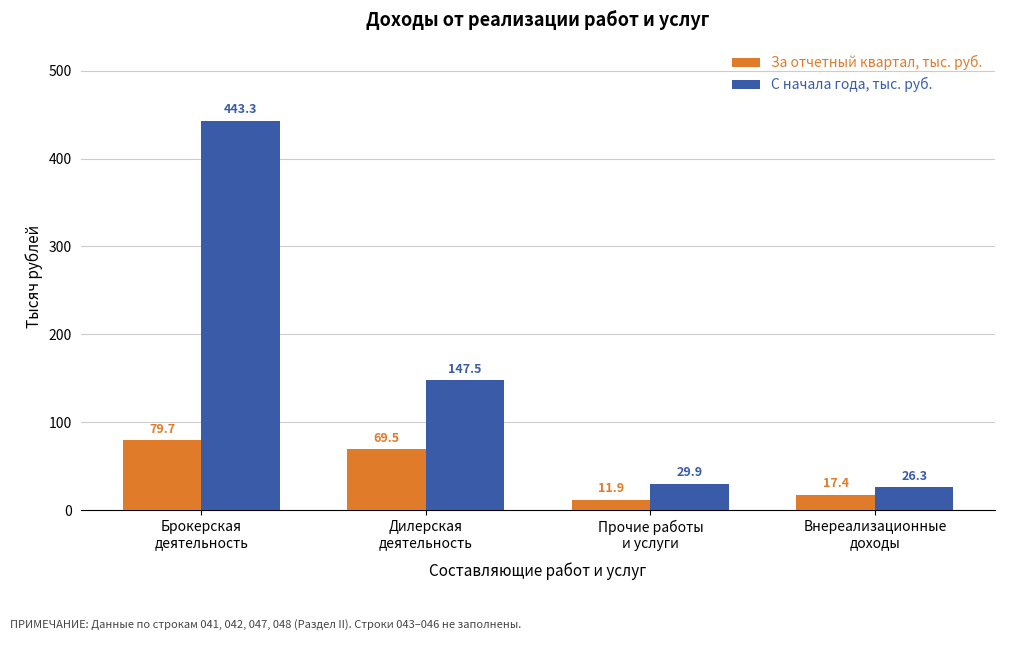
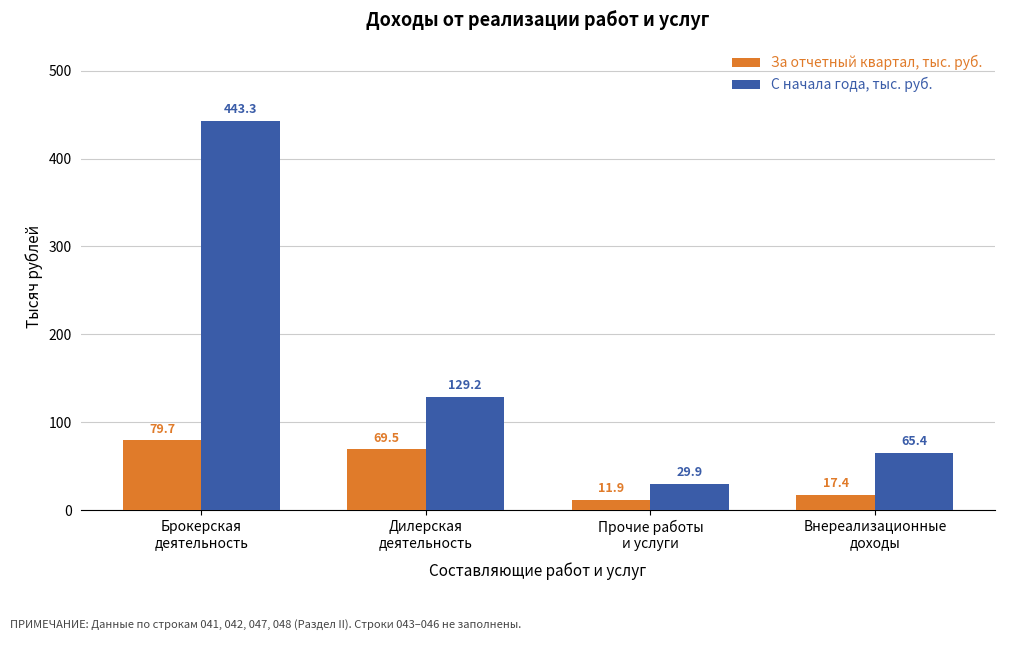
С начала года, тыс. руб., Дилерская деятельность: 147.5 -> 129.2
С начала года, тыс. руб., Внереализационные доходы: 26.3 -> 65.4
